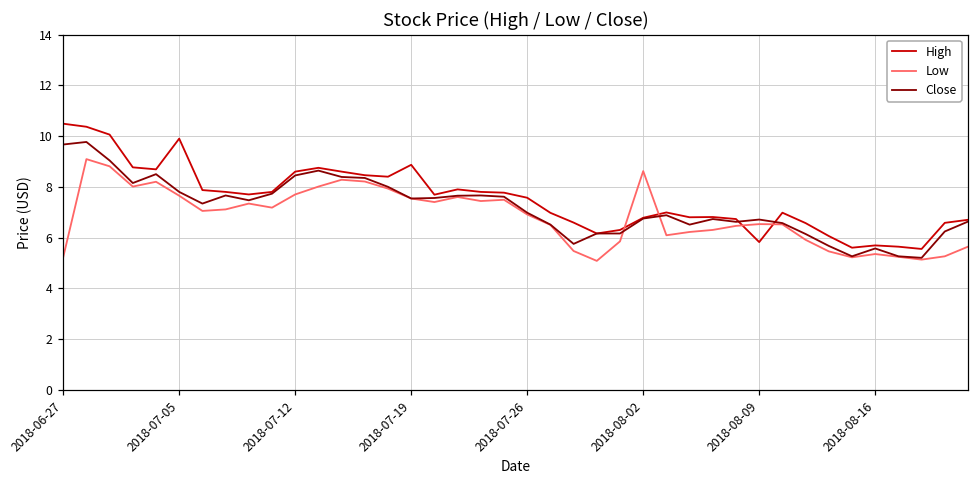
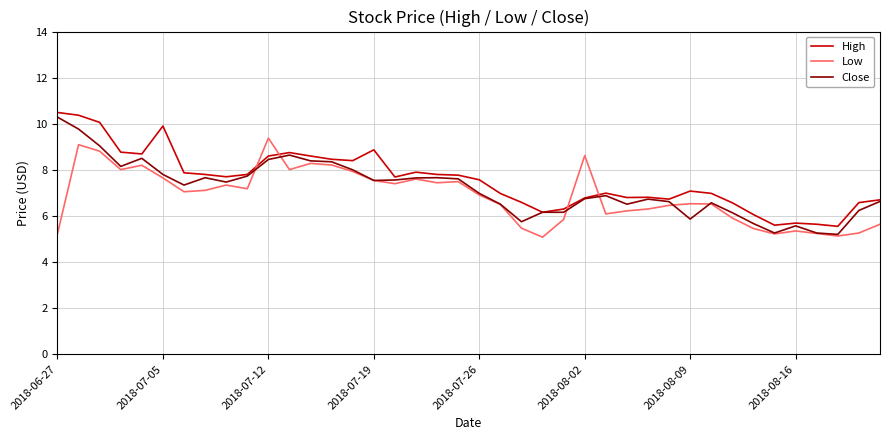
Close, 2018-06-27: 9.7 -> 10.3
Low, 2018-07-12: 7.7 -> 9.4
High, 2018-08-09: 5.8 -> 7.1
Close, 2018-08-09: 6.7 -> 5.9
